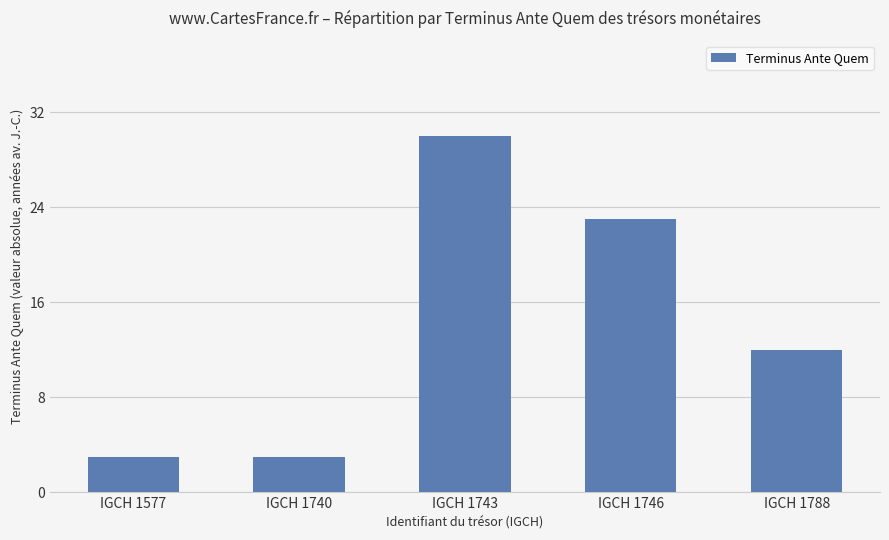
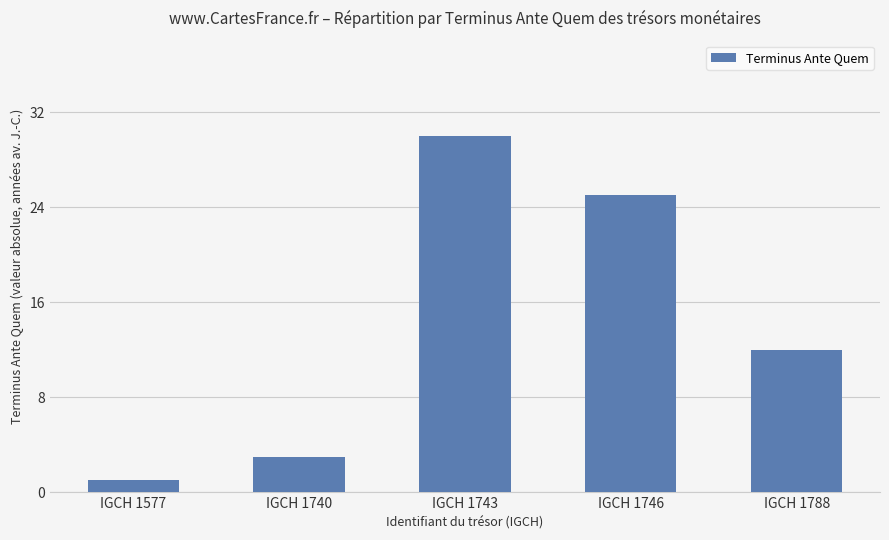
IGCH 1577: 3 -> 1
IGCH 1746: 23 -> 25
